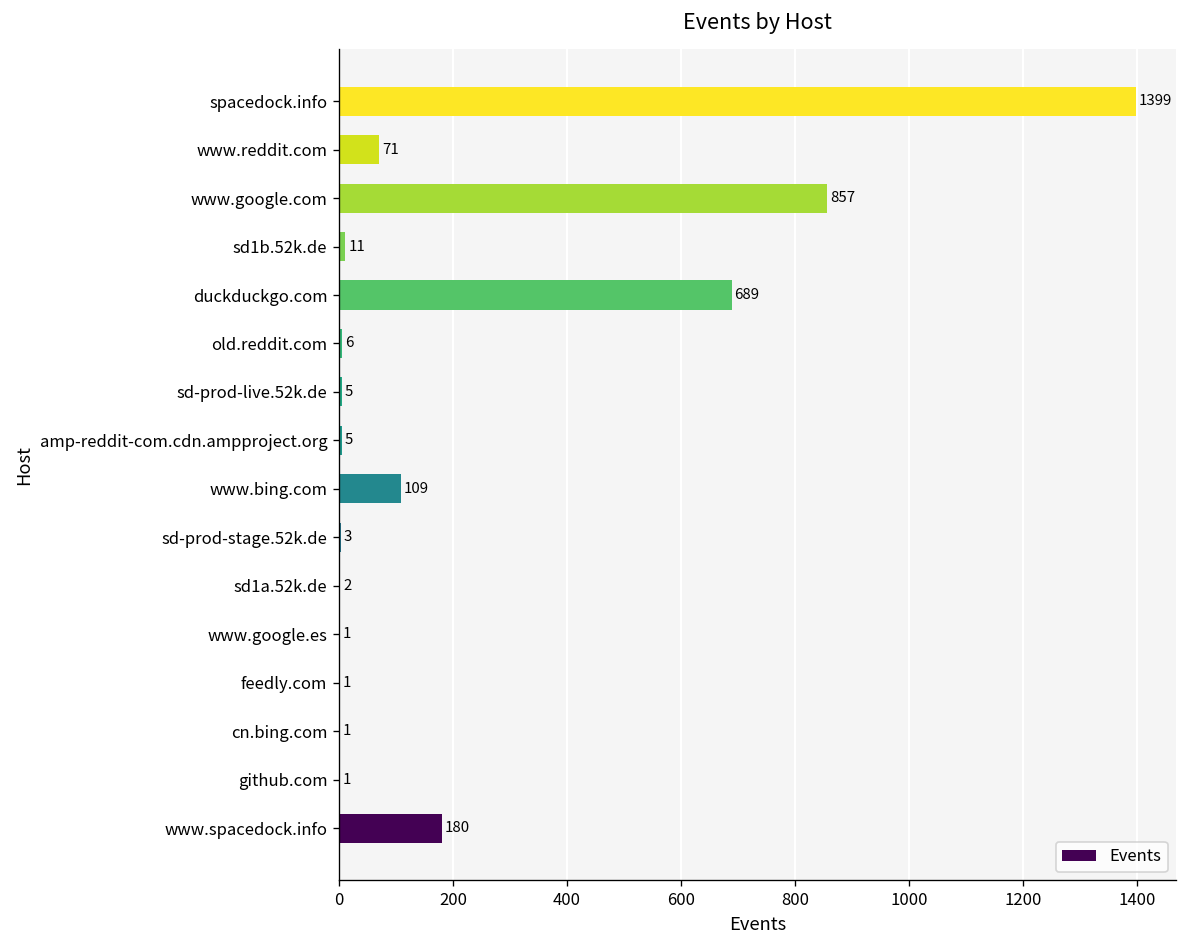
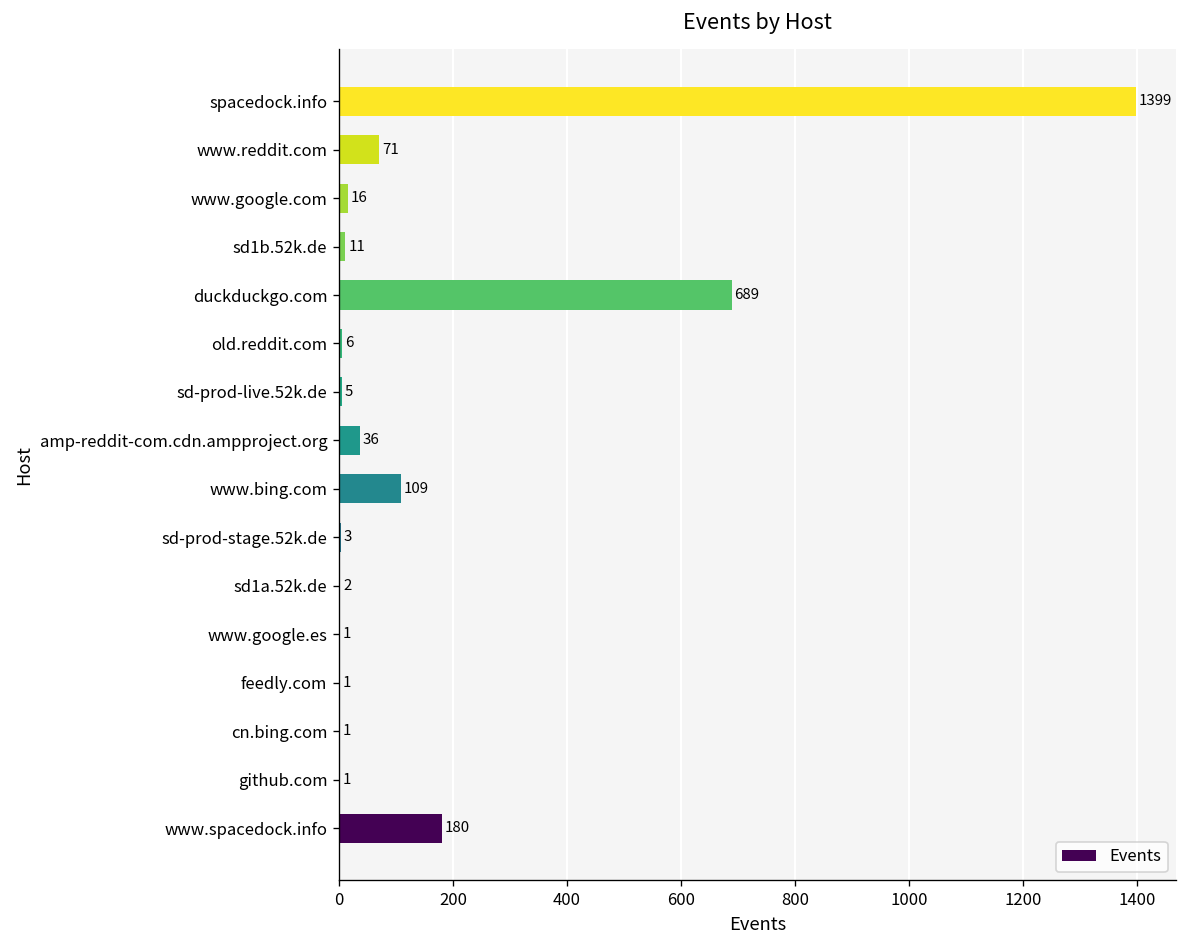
www.google.com: 857 -> 16
amp-reddit-com.cdn.ampproject.org: 5 -> 36
